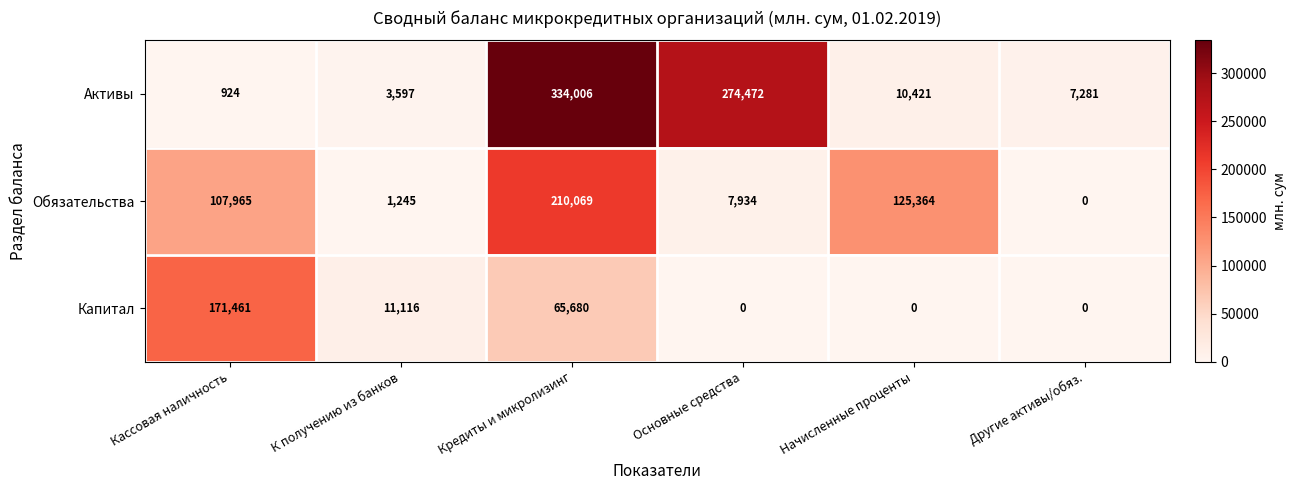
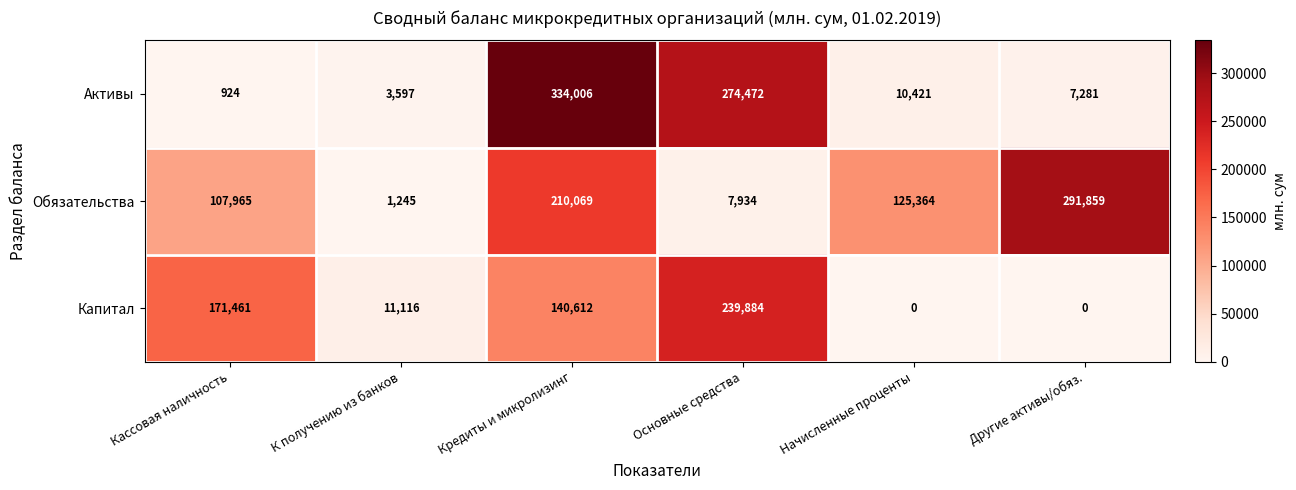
Обязательства, Другие активы/обяз.: 0 -> 291,859
Капитал, Кредиты и микролизинг: 65,680 -> 140,612
Капитал, Основные средства: 0 -> 239,884
